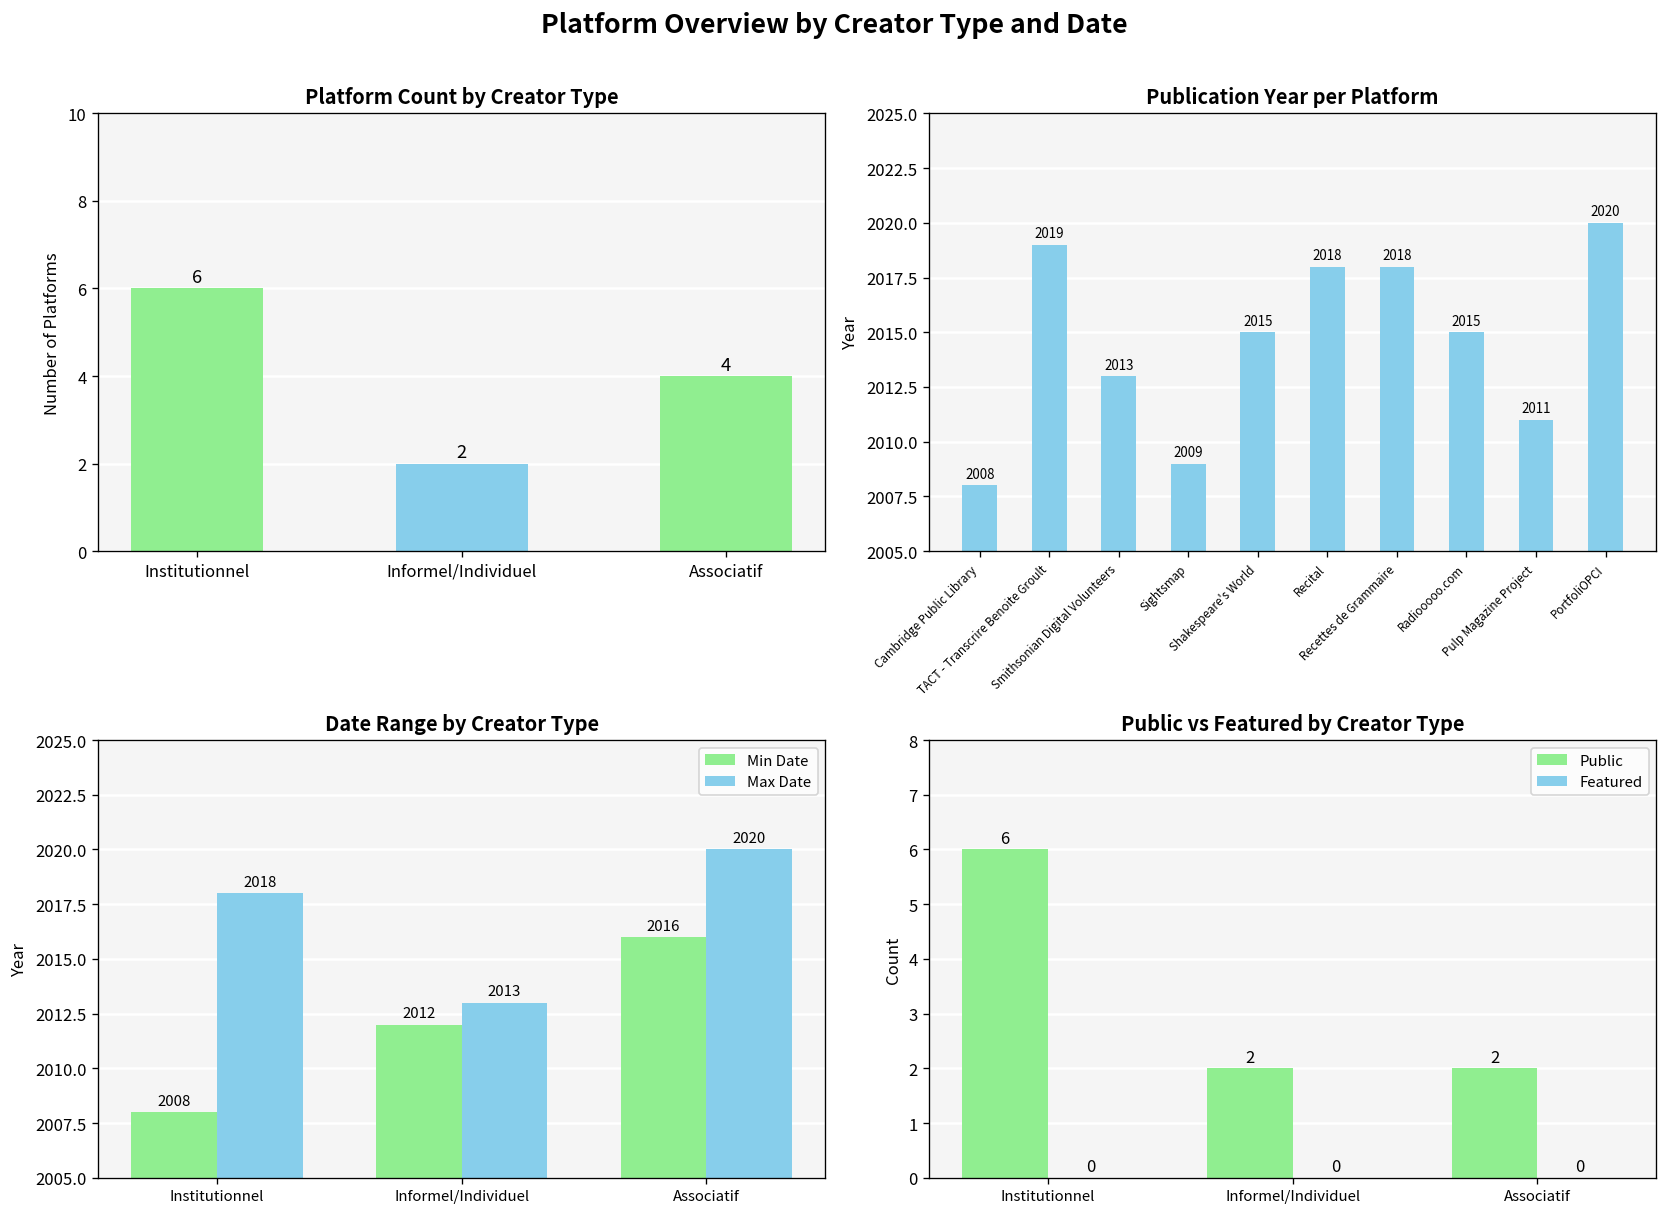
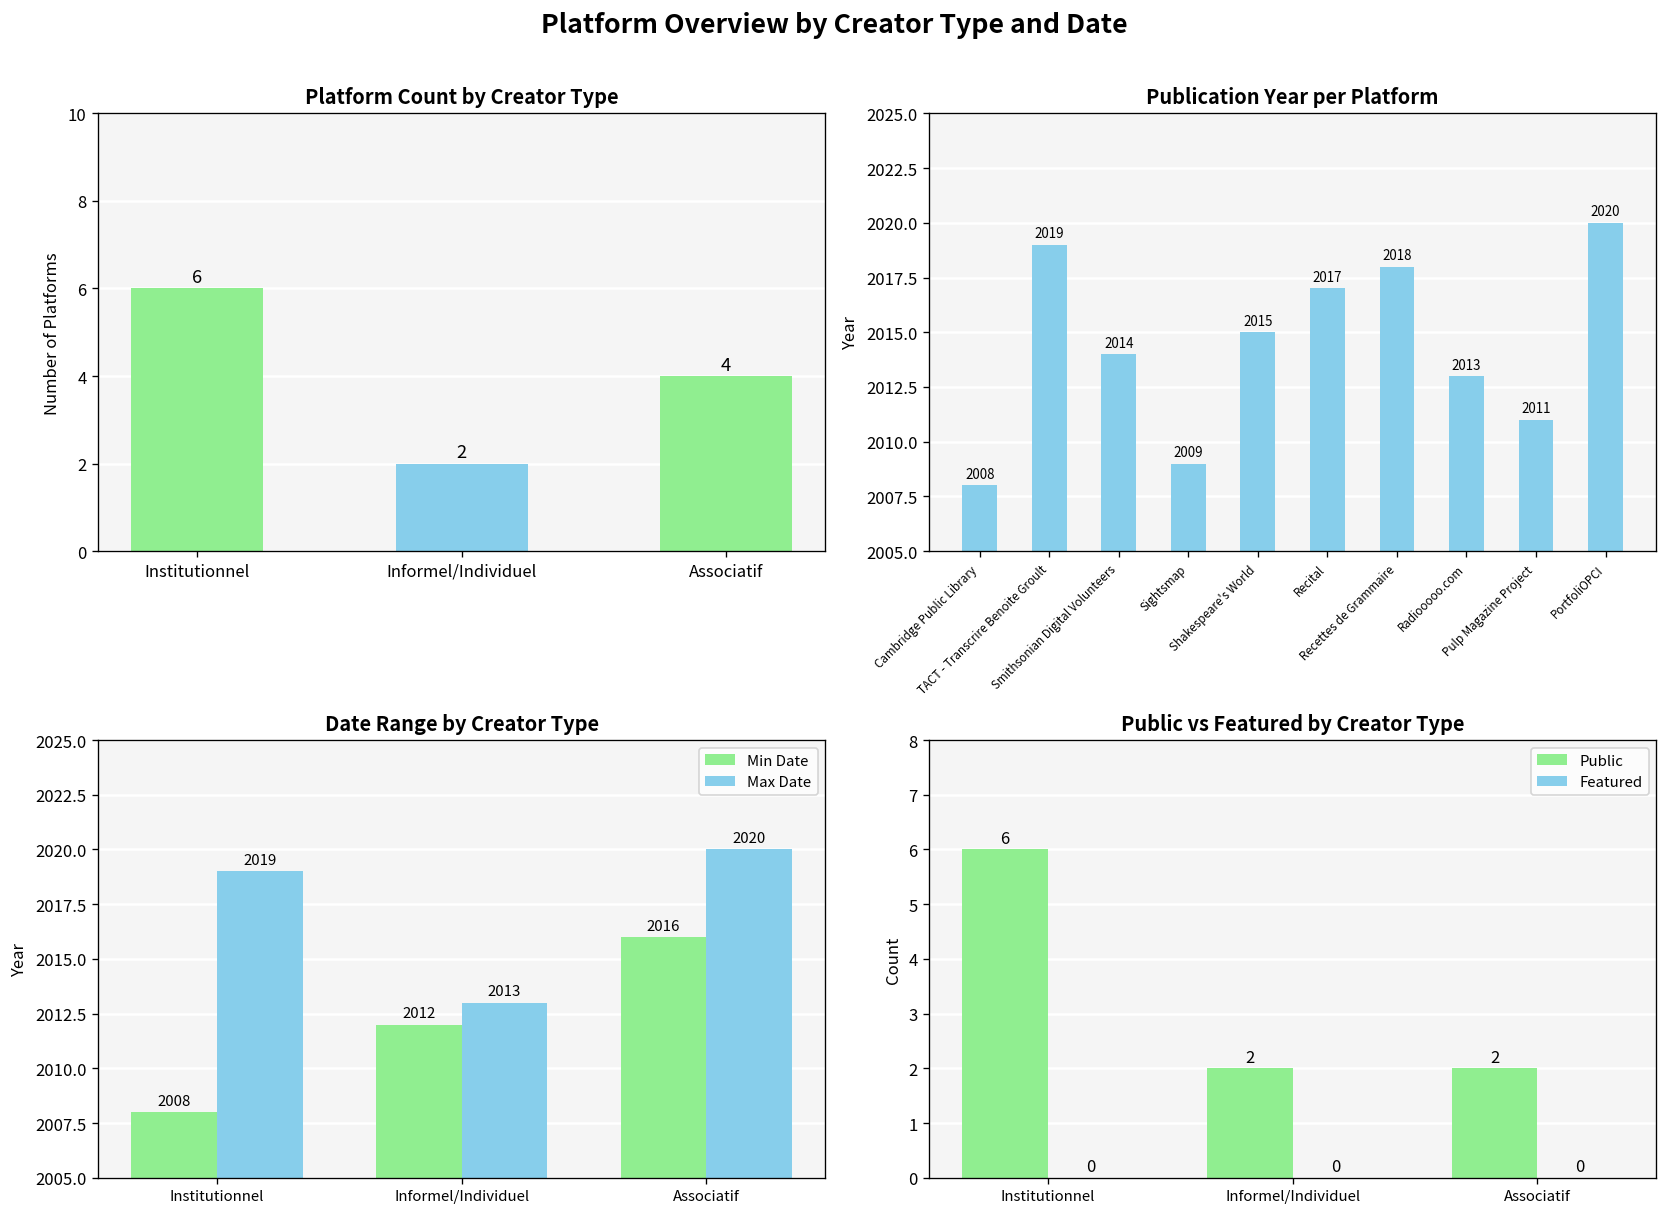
Publication Year per Platform, Smithsonian Digital Volunteers: 2013 -> 2014
Publication Year per Platform, Recital: 2018 -> 2017
Publication Year per Platform, Radiooooo.com: 2015 -> 2013
Date Range by Creator Type, Max Date, Institutionnel: 2018 -> 2019
